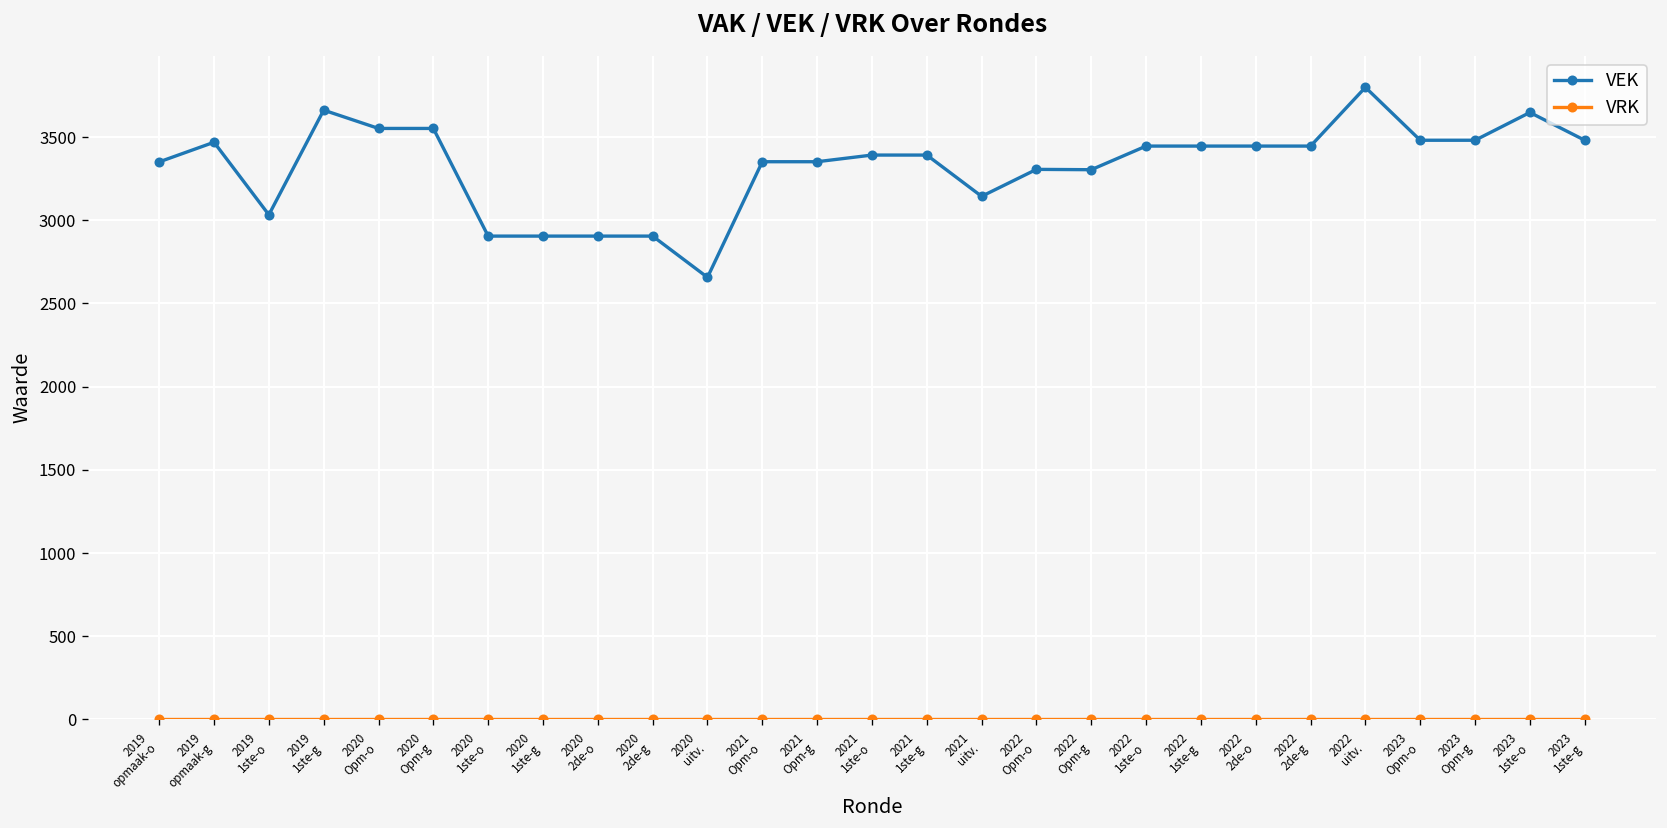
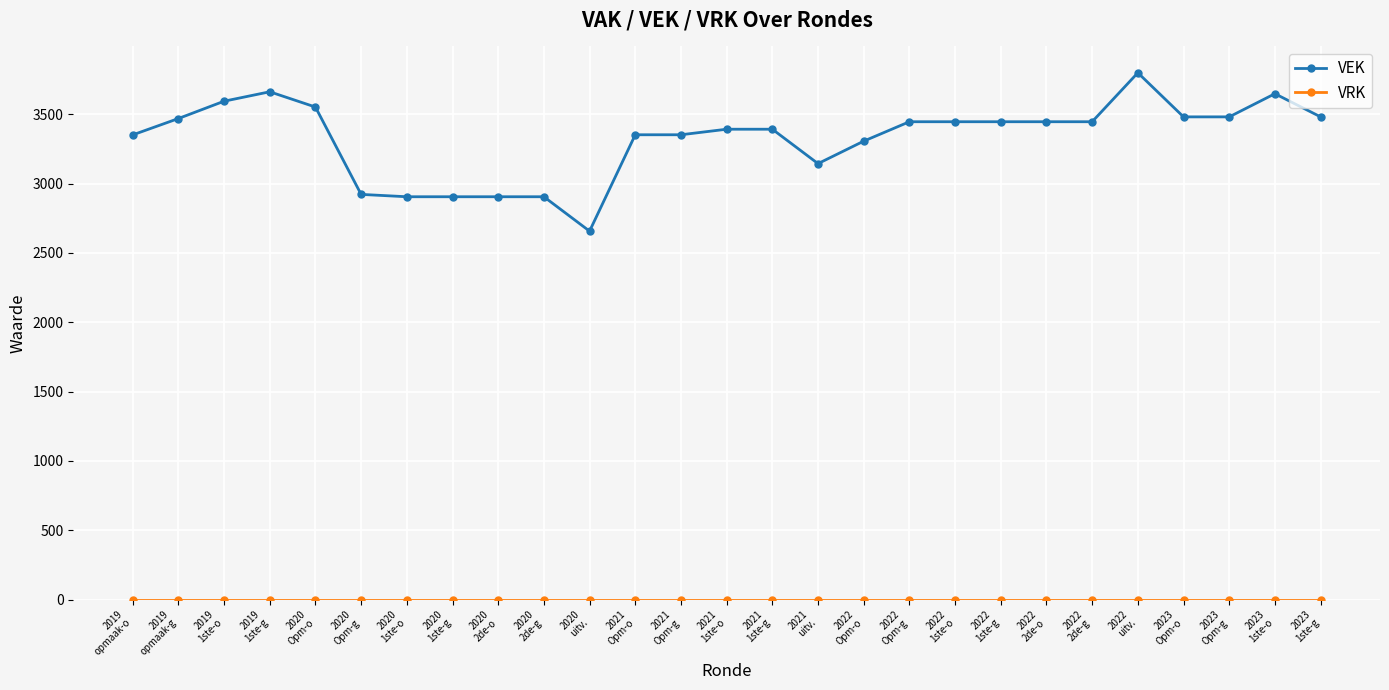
VEK, 2019 1ste-o: 3030 -> 3590
VEK, 2020 Opm-g: 3550 -> 2920
VEK, 2022 Opm-g: 3300 -> 3450
